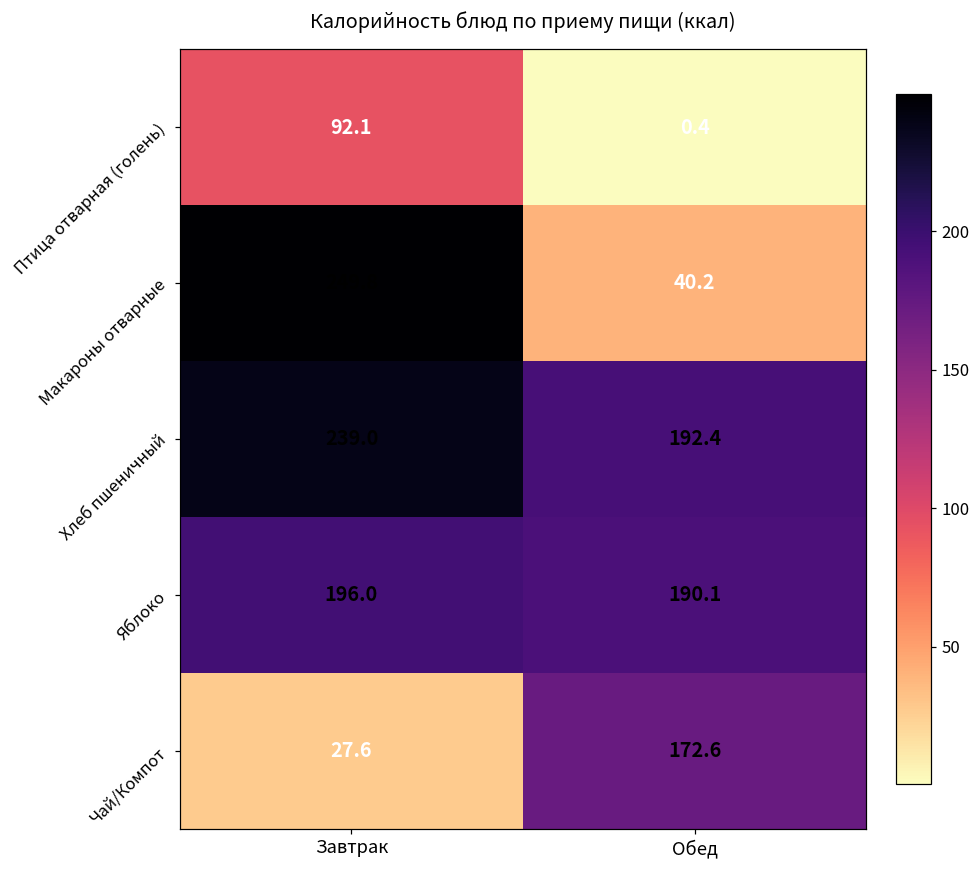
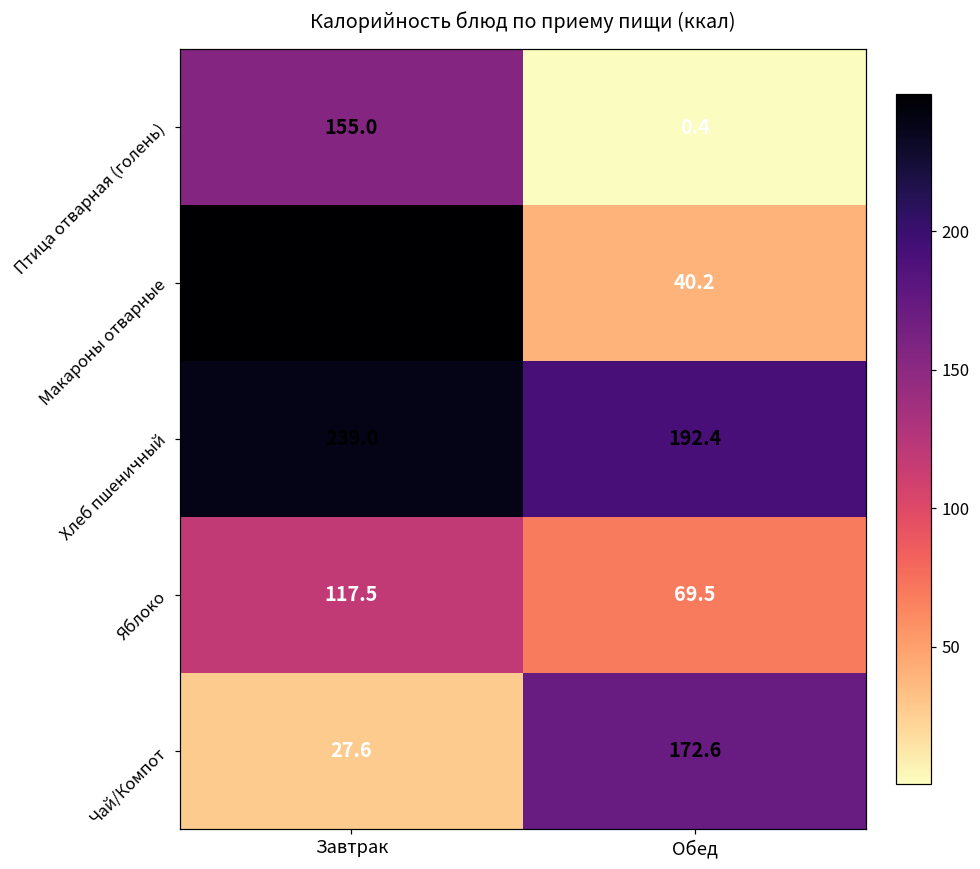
Птица отварная (голень), Завтрак: 92.1 -> 155.0
Яблоко, Завтрак: 196.0 -> 117.5
Яблоко, Обед: 190.1 -> 69.5
